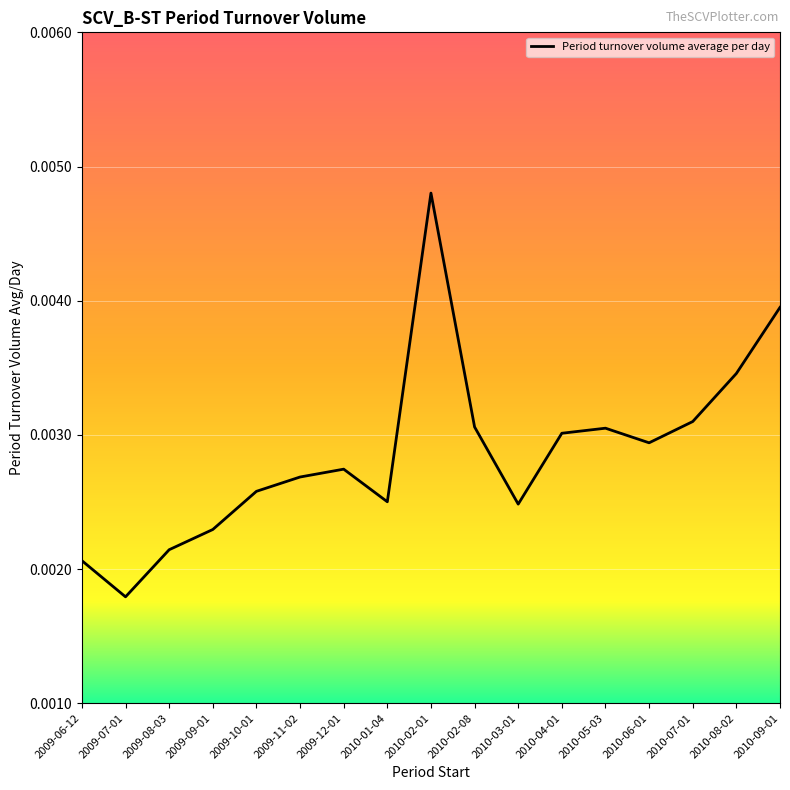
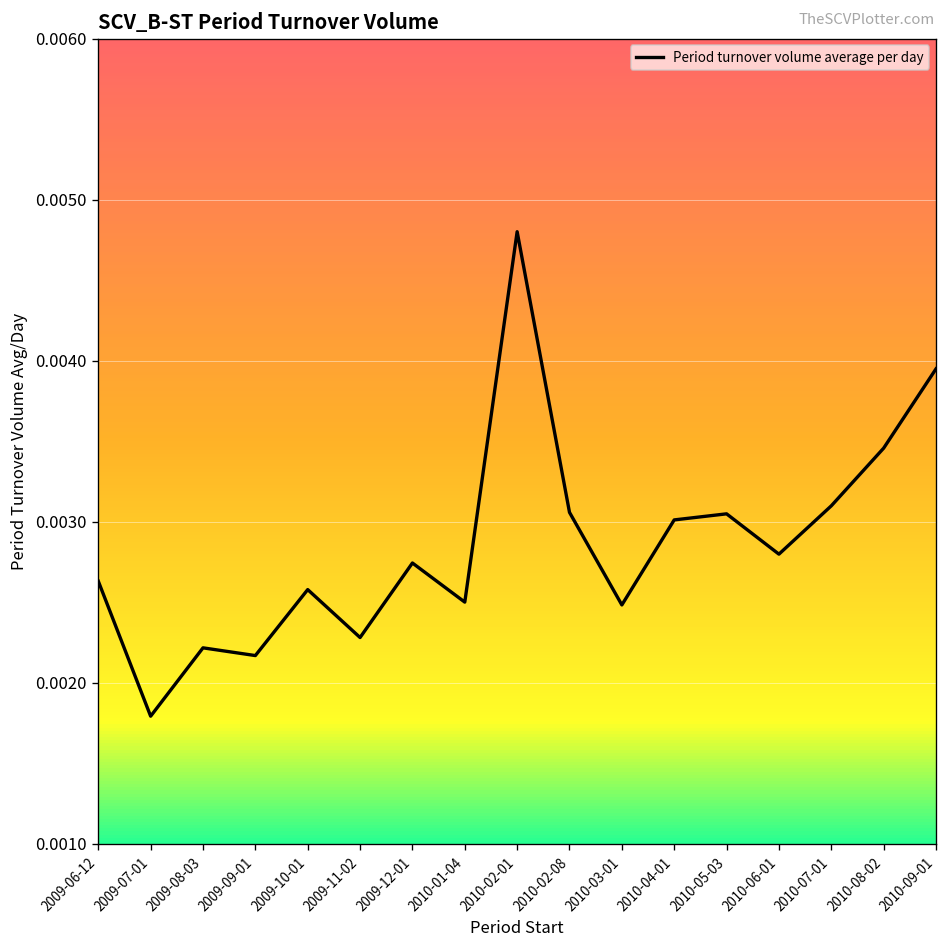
2009-06-12: 0.00206 -> 0.00263
2009-08-03: 0.00214 -> 0.00222
2009-09-01: 0.00229 -> 0.00217
2009-11-02: 0.00269 -> 0.00228
2010-06-01: 0.00294 -> 0.00280
